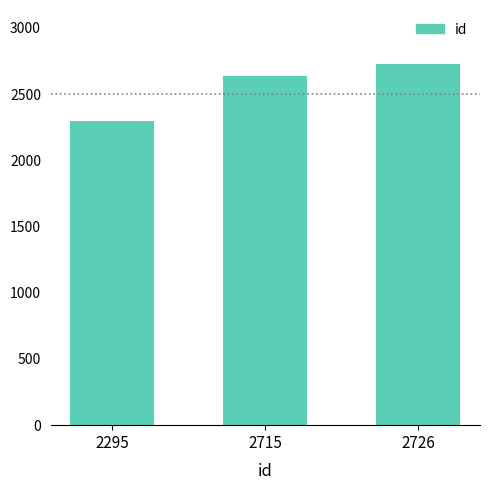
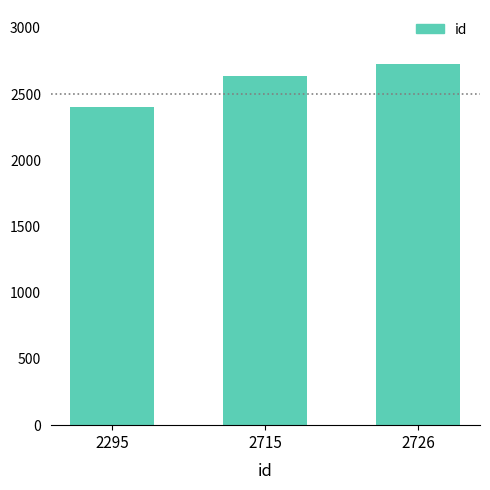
2295: 2300 -> 2400
